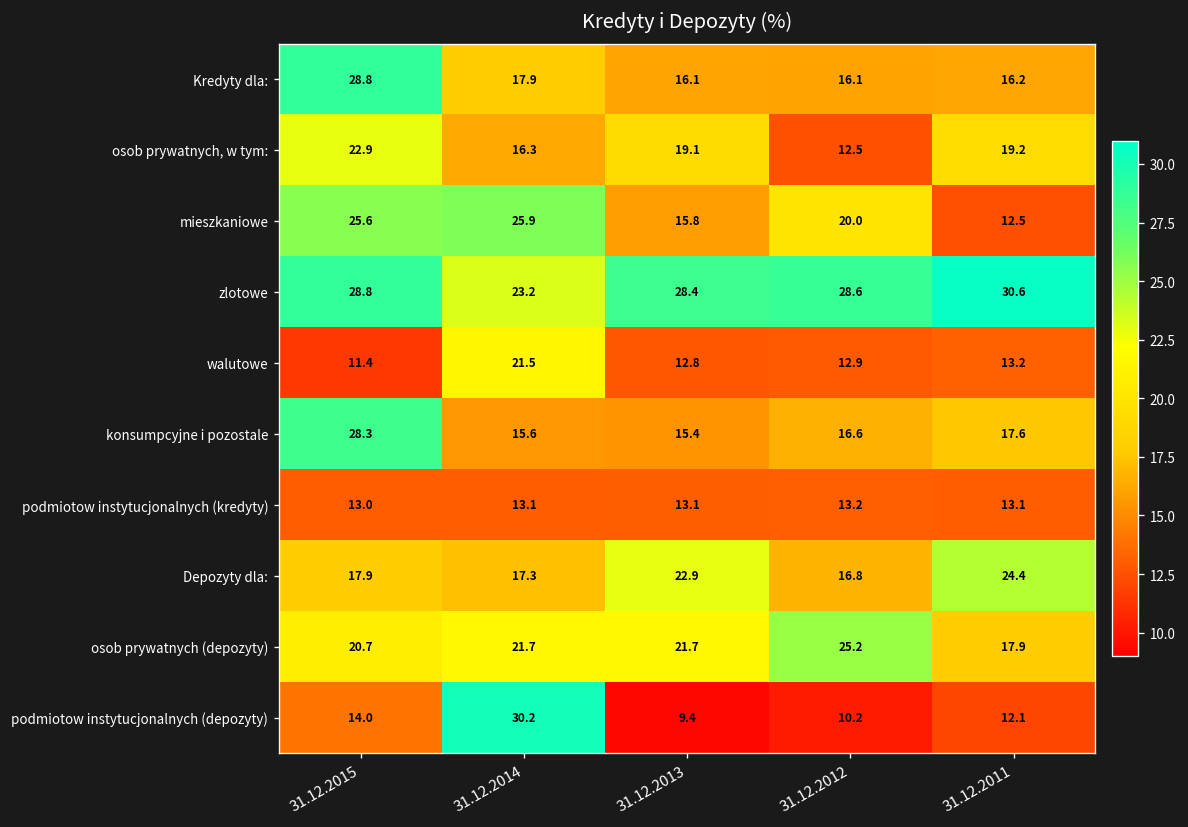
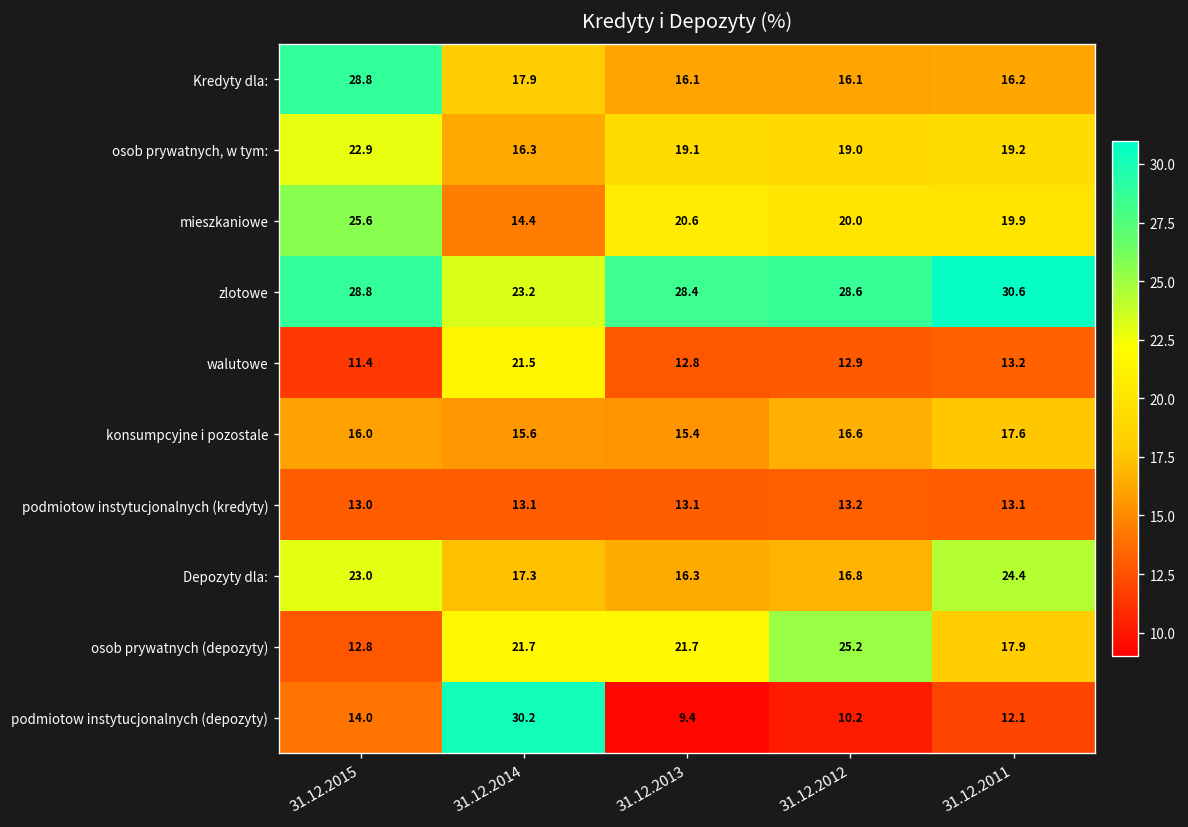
osob prywatnych, w tym:, 31.12.2012: 12.5 -> 19.0
mieszkaniowe, 31.12.2014: 25.9 -> 14.4
mieszkaniowe, 31.12.2013: 15.8 -> 20.6
mieszkaniowe, 31.12.2011: 12.5 -> 19.9
konsumpcyjne i pozostale, 31.12.2015: 28.3 -> 16.0
Depozyty dla:, 31.12.2015: 17.9 -> 23.0
Depozyty dla:, 31.12.2013: 22.9 -> 16.3
osob prywatnych (depozyty), 31.12.2015: 20.7 -> 12.8
